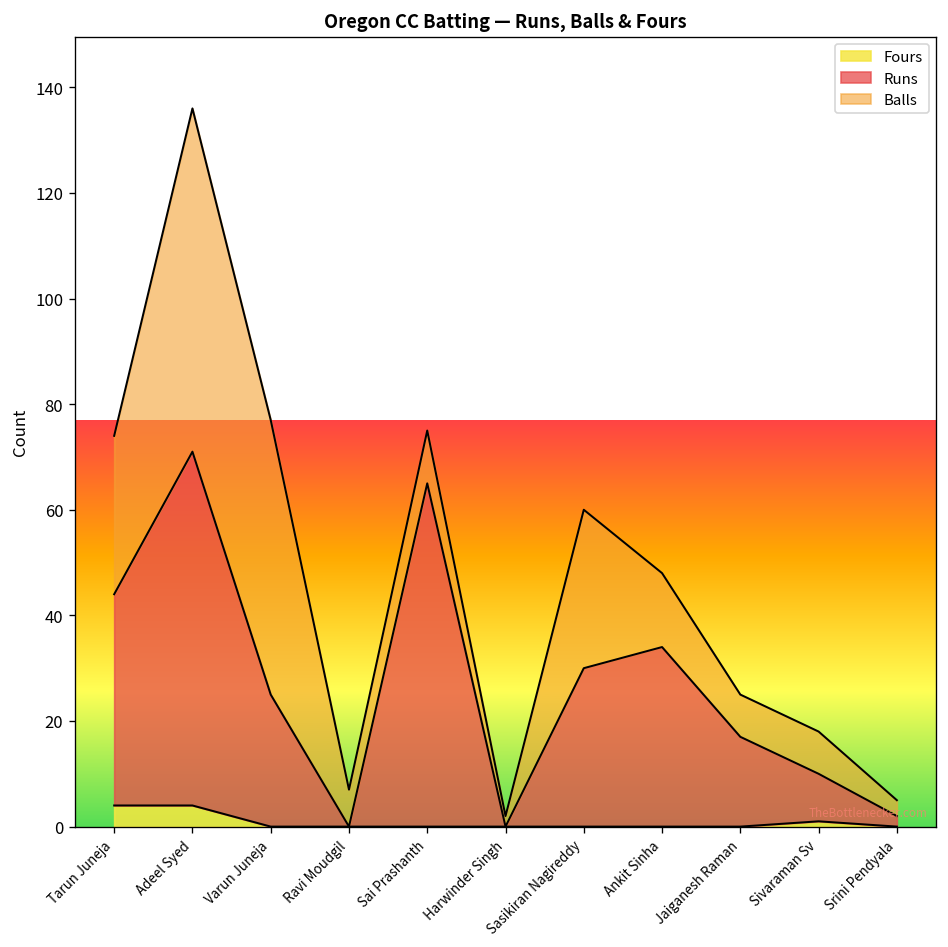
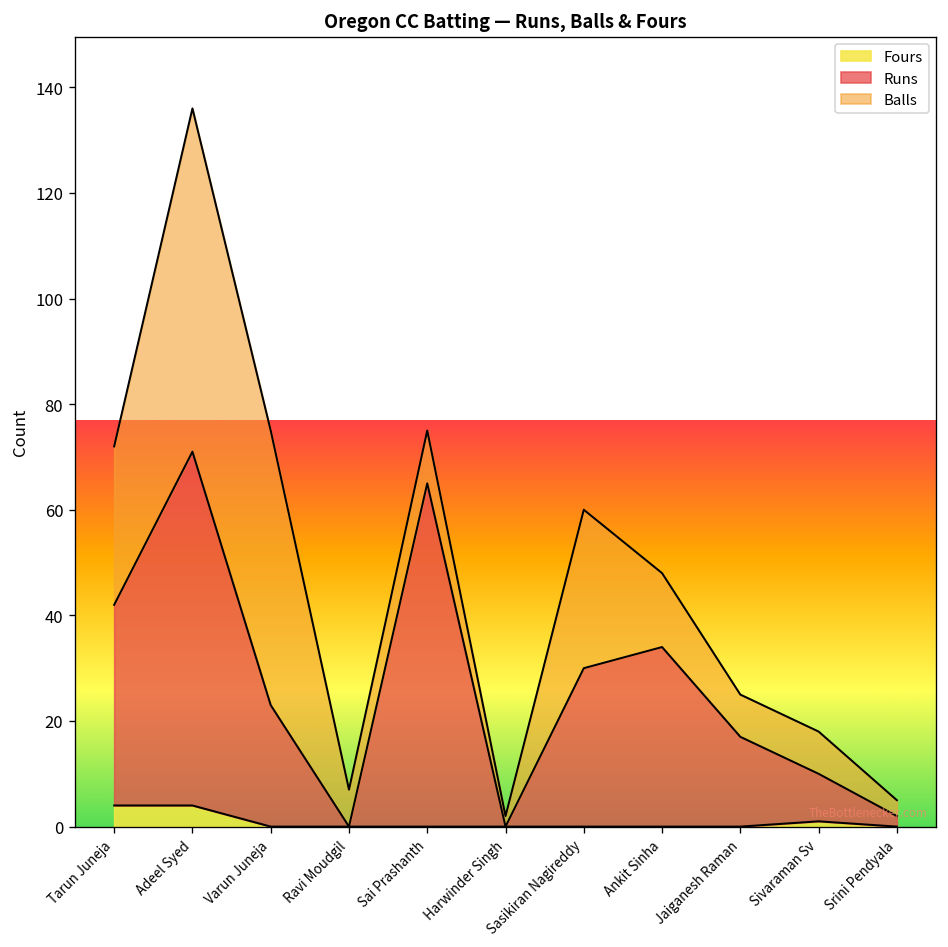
Runs, Tarun Juneja: 40 -> 38
Runs, Varun Juneja: 25 -> 23
